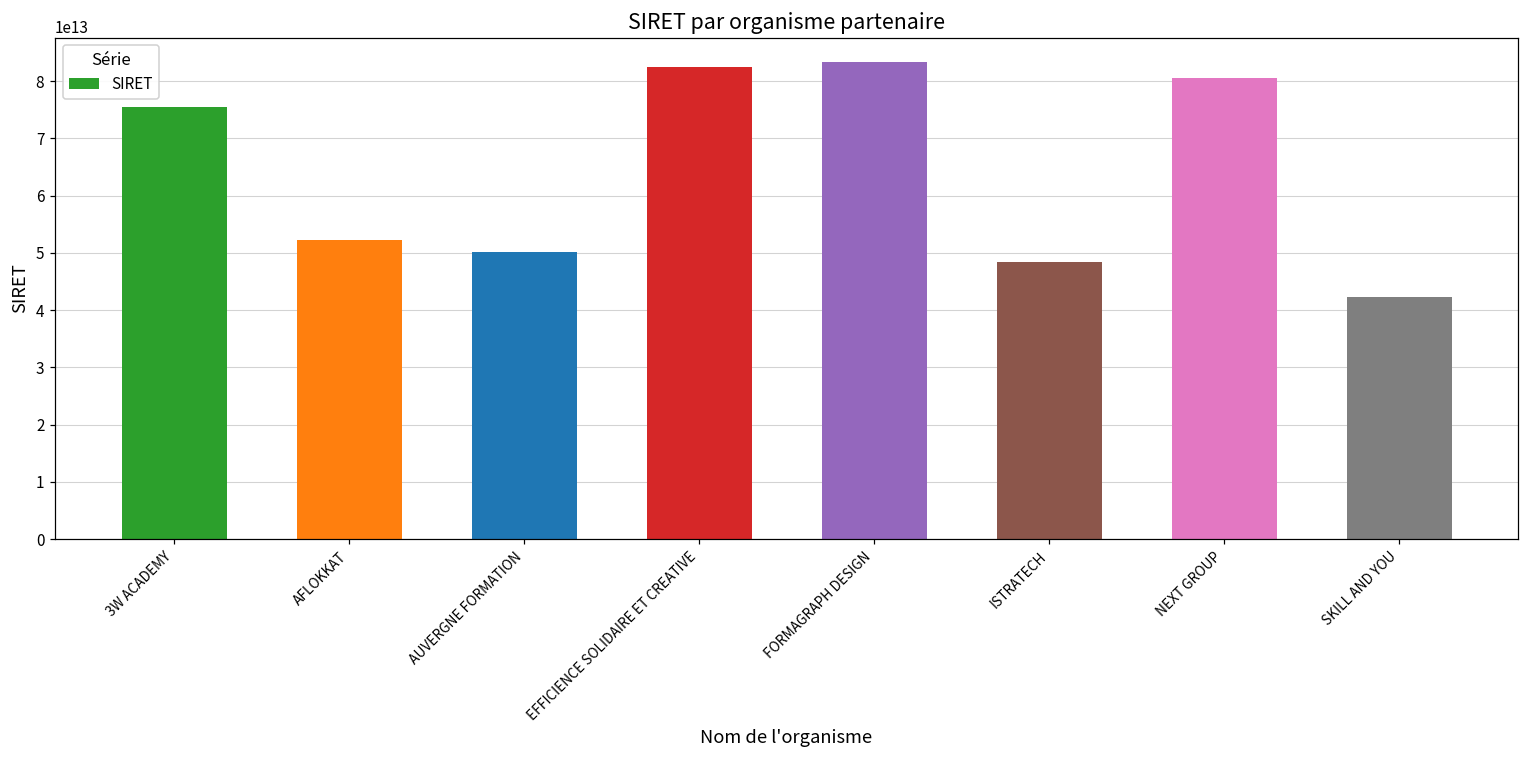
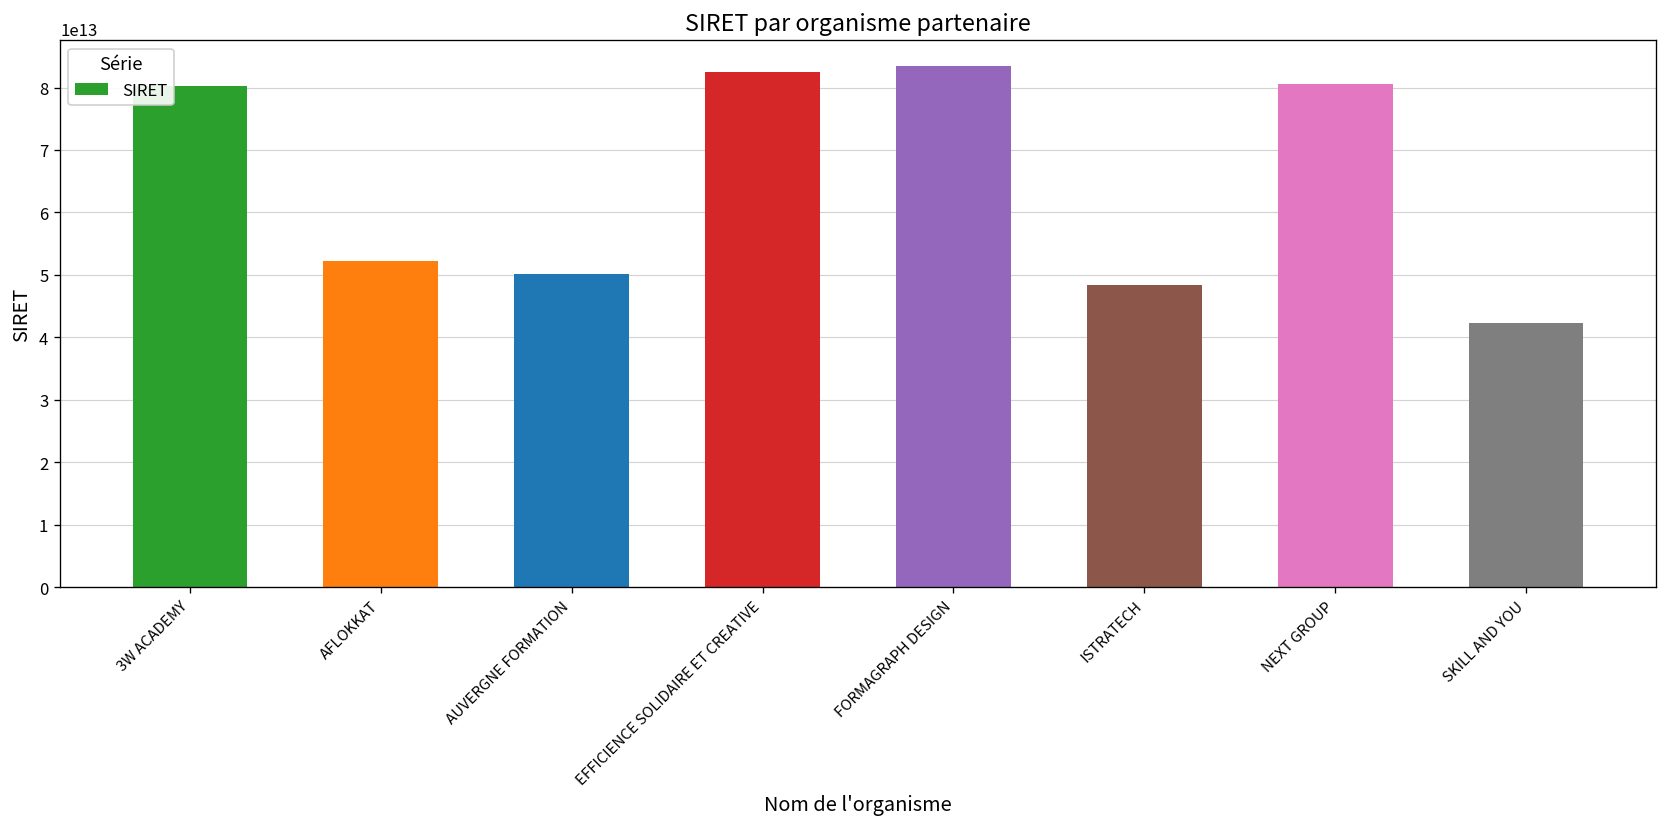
3W ACADEMY: 75000000000000 -> 80000000000000
